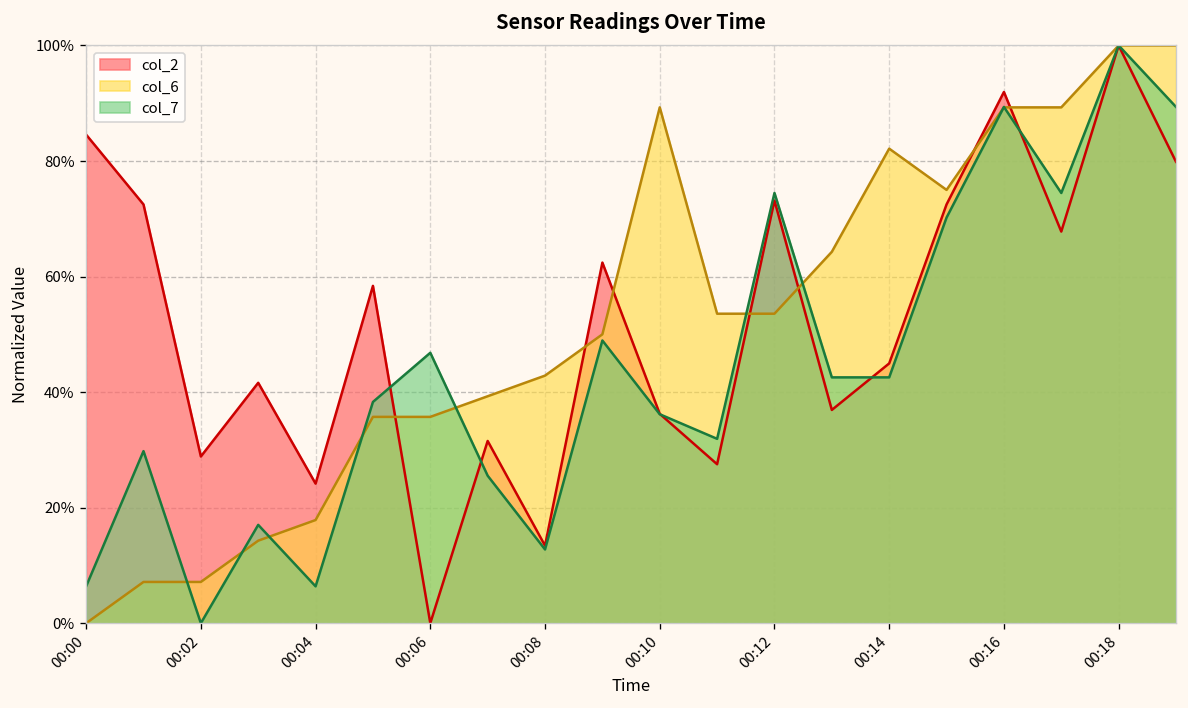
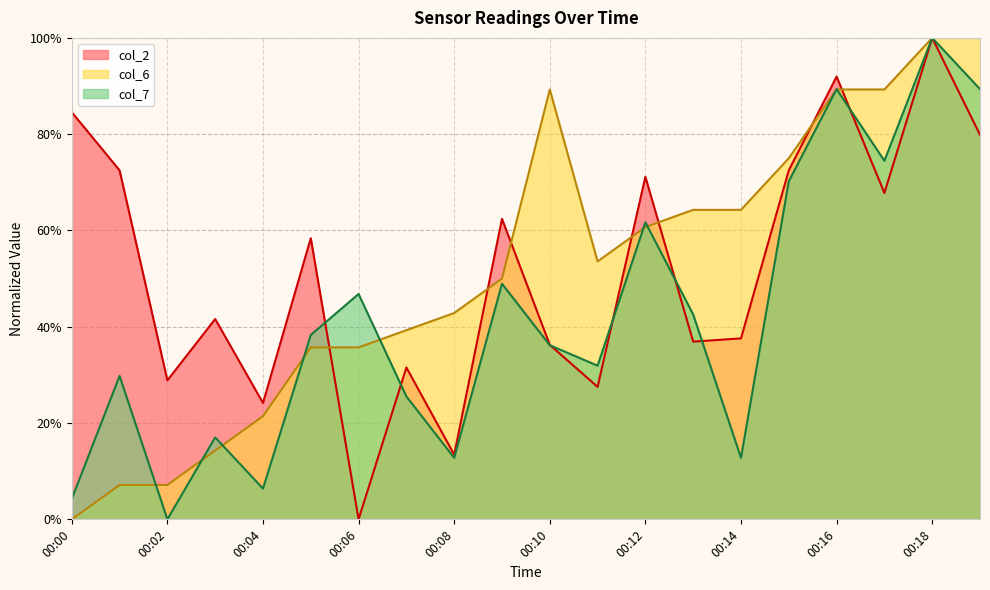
col_7, 00:00: 6% -> 4%
col_6, 00:04: 18% -> 21%
col_2, 00:12: 73% -> 71%
col_6, 00:12: 54% -> 61%
col_7, 00:12: 74% -> 62%
col_2, 00:14: 45% -> 38%
col_6, 00:14: 82% -> 64%
col_7, 00:14: 43% -> 13%
